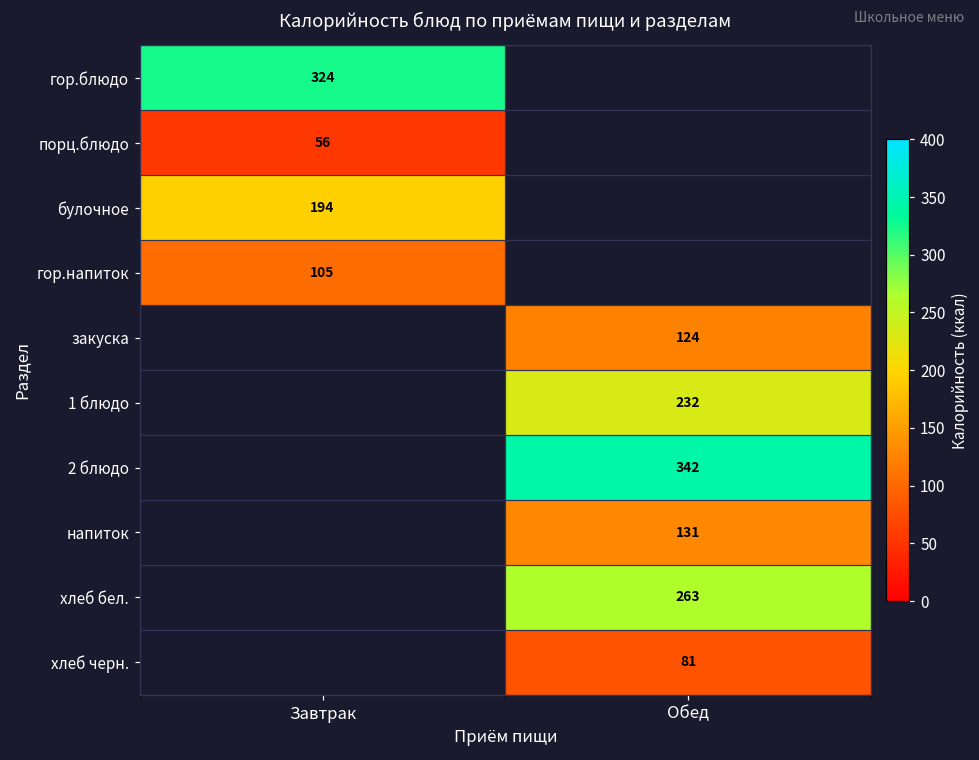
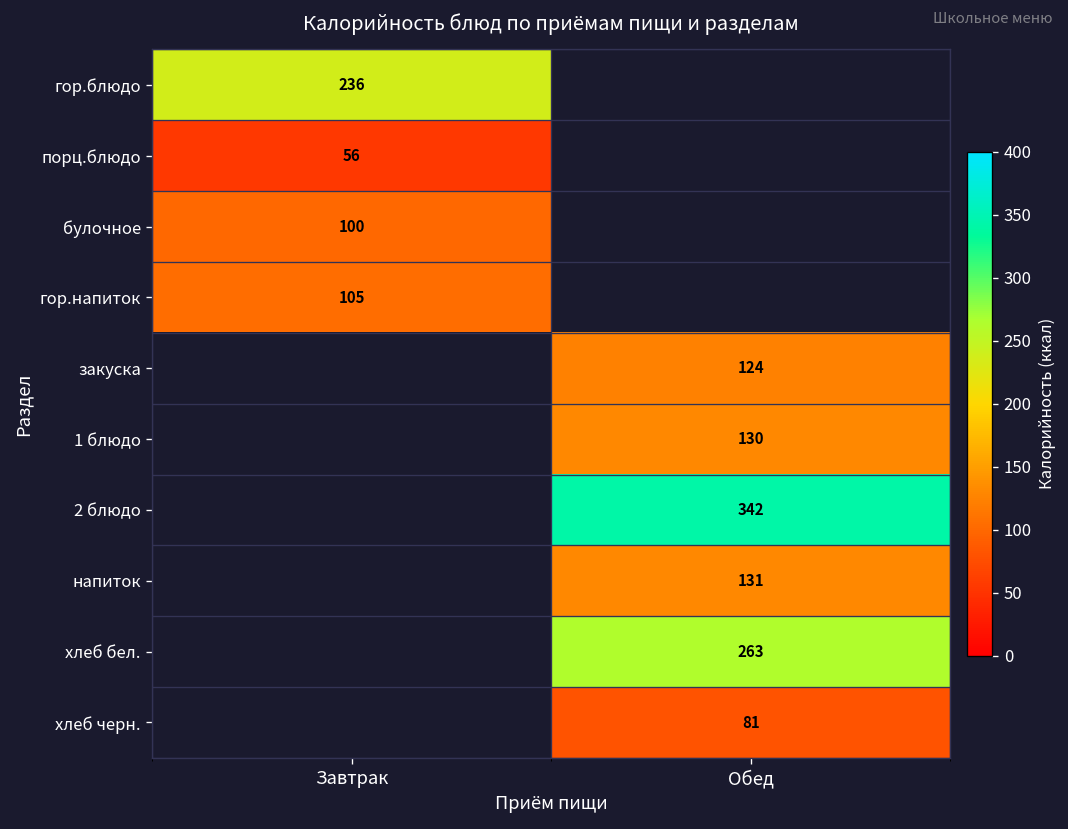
гор.блюдо, Завтрак: 324 -> 236
булочное, Завтрак: 194 -> 100
1 блюдо, Обед: 232 -> 130
